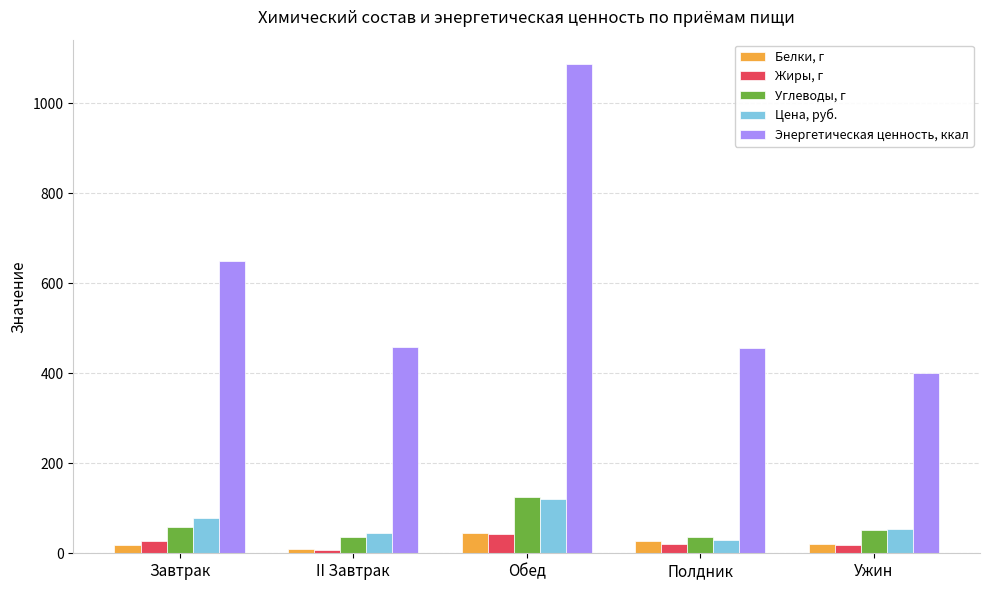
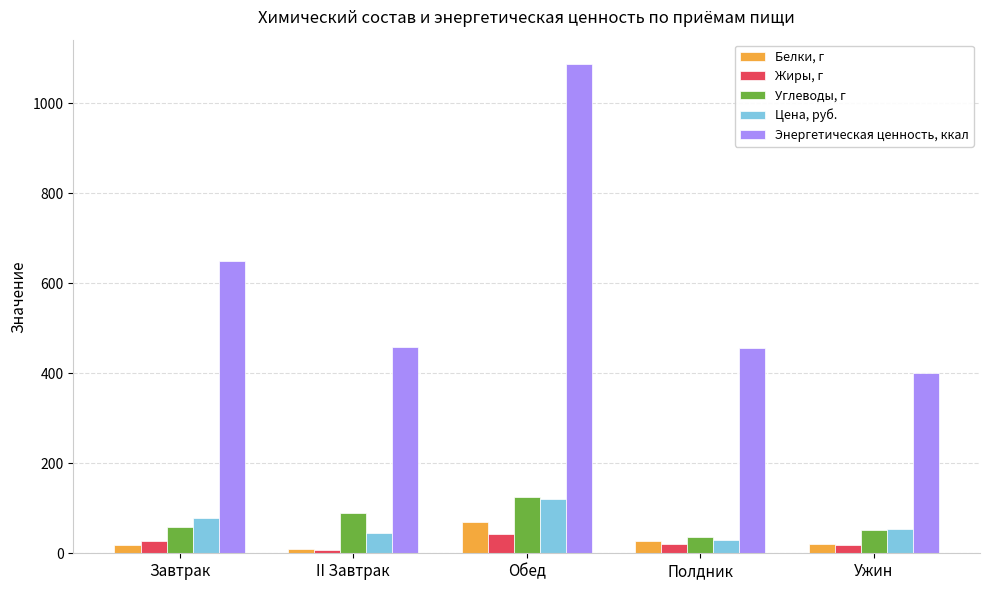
Углеводы, г, II Завтрак: 40 -> 90
Белки, г, Обед: 50 -> 70
